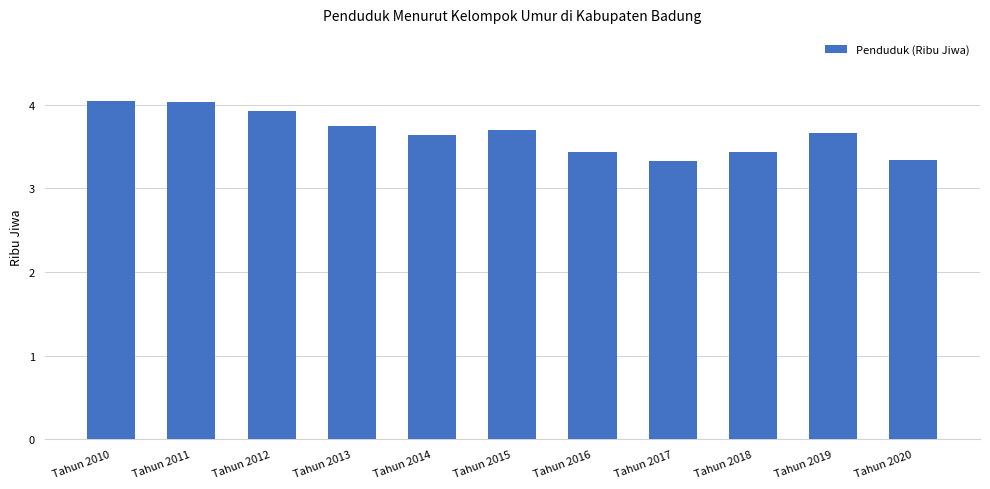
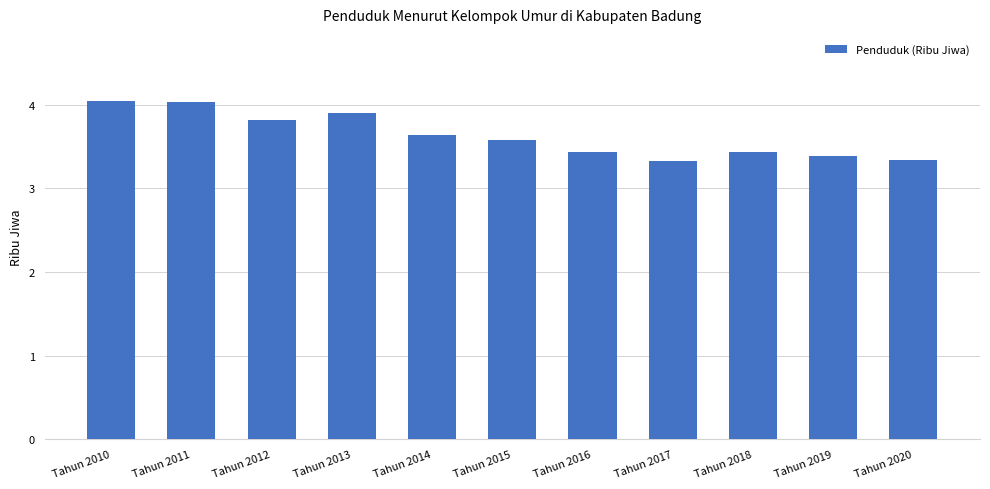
Tahun 2012: 3.9 -> 3.8
Tahun 2013: 3.8 -> 3.9
Tahun 2015: 3.7 -> 3.6
Tahun 2019: 3.7 -> 3.4
